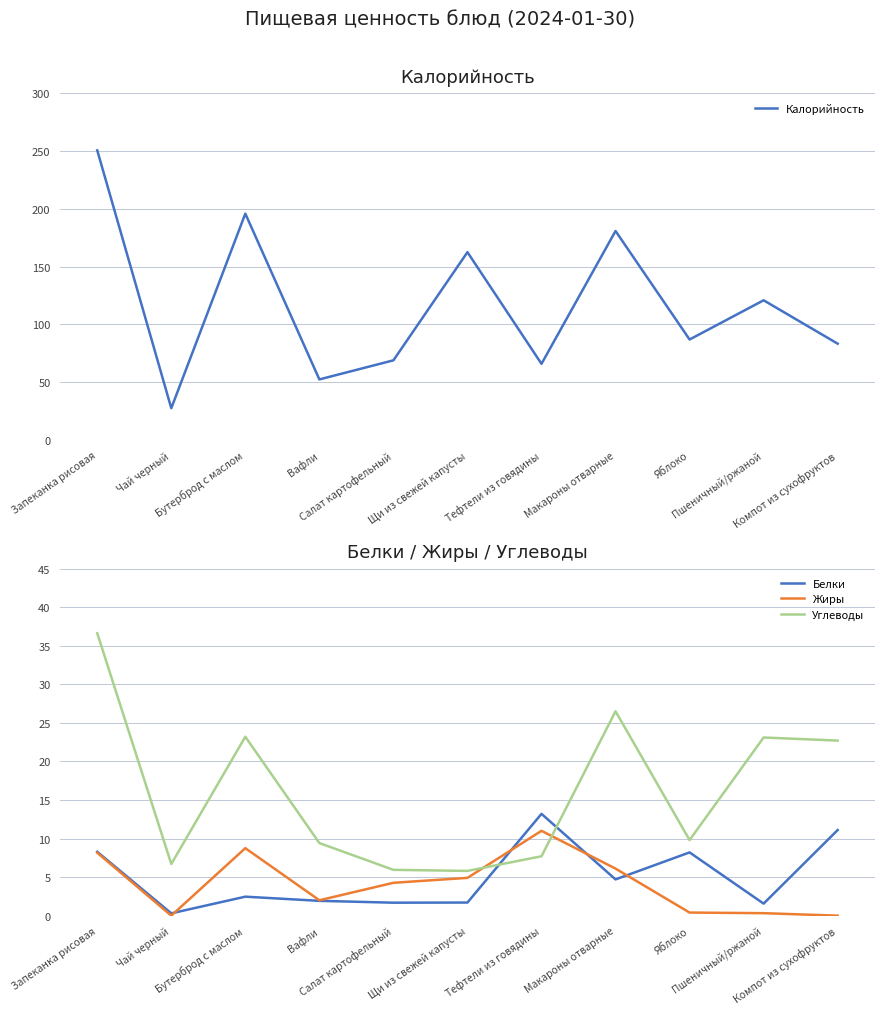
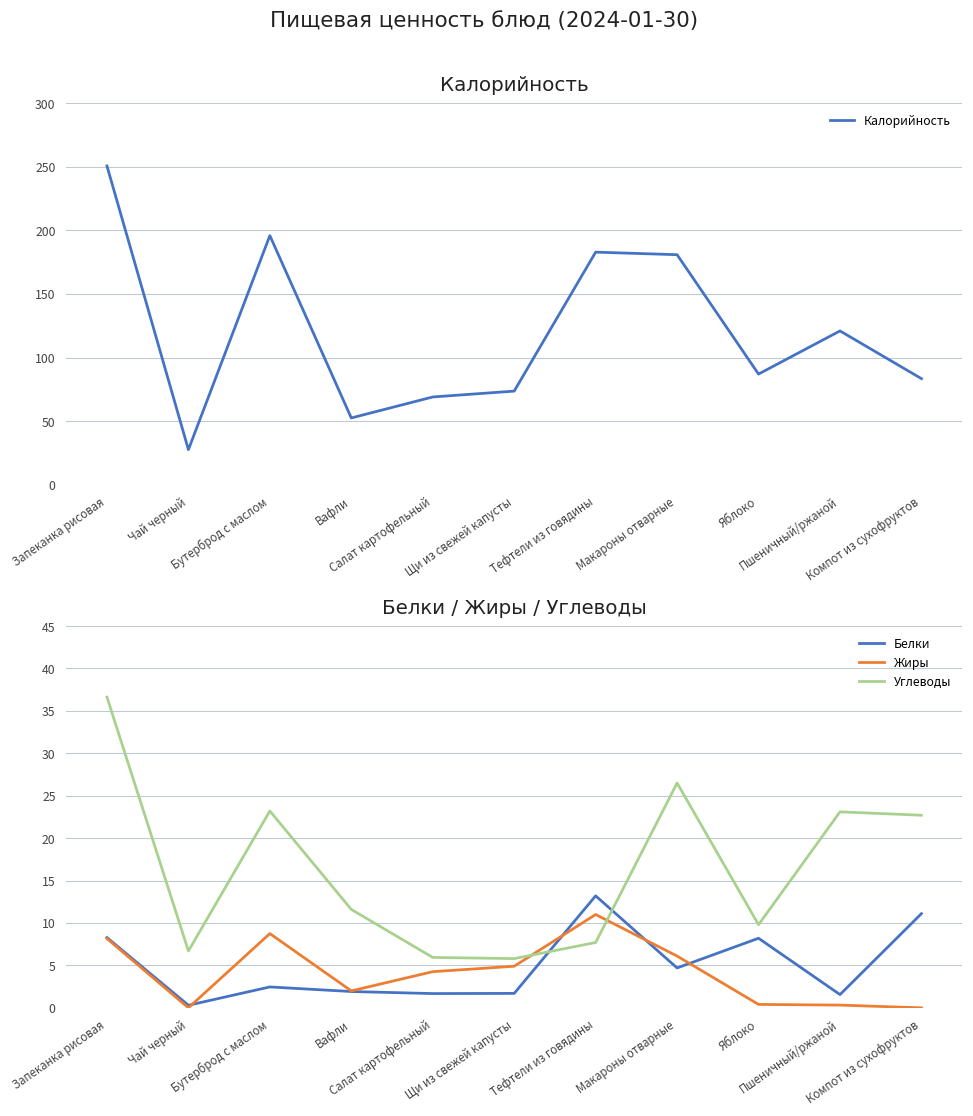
Калорийность, Щи из свежей капусты: 163 -> 74
Калорийность, Тефтели из говядины: 66 -> 183
Белки / Жиры / Углеводы, Углеводы, Вафли: 9 -> 12
